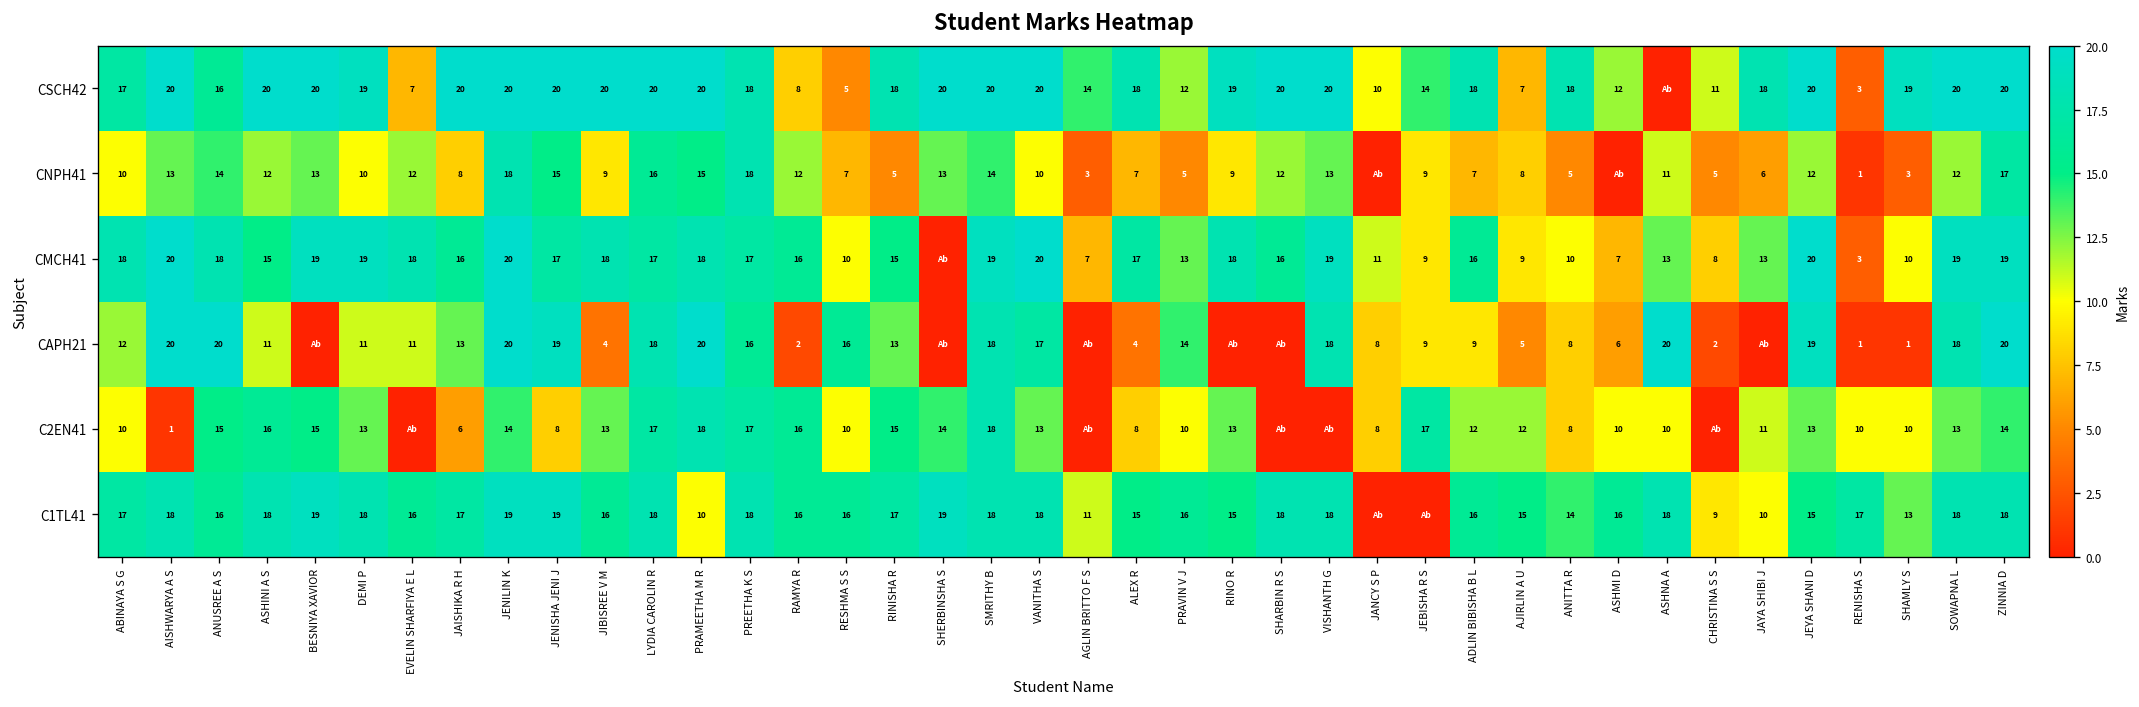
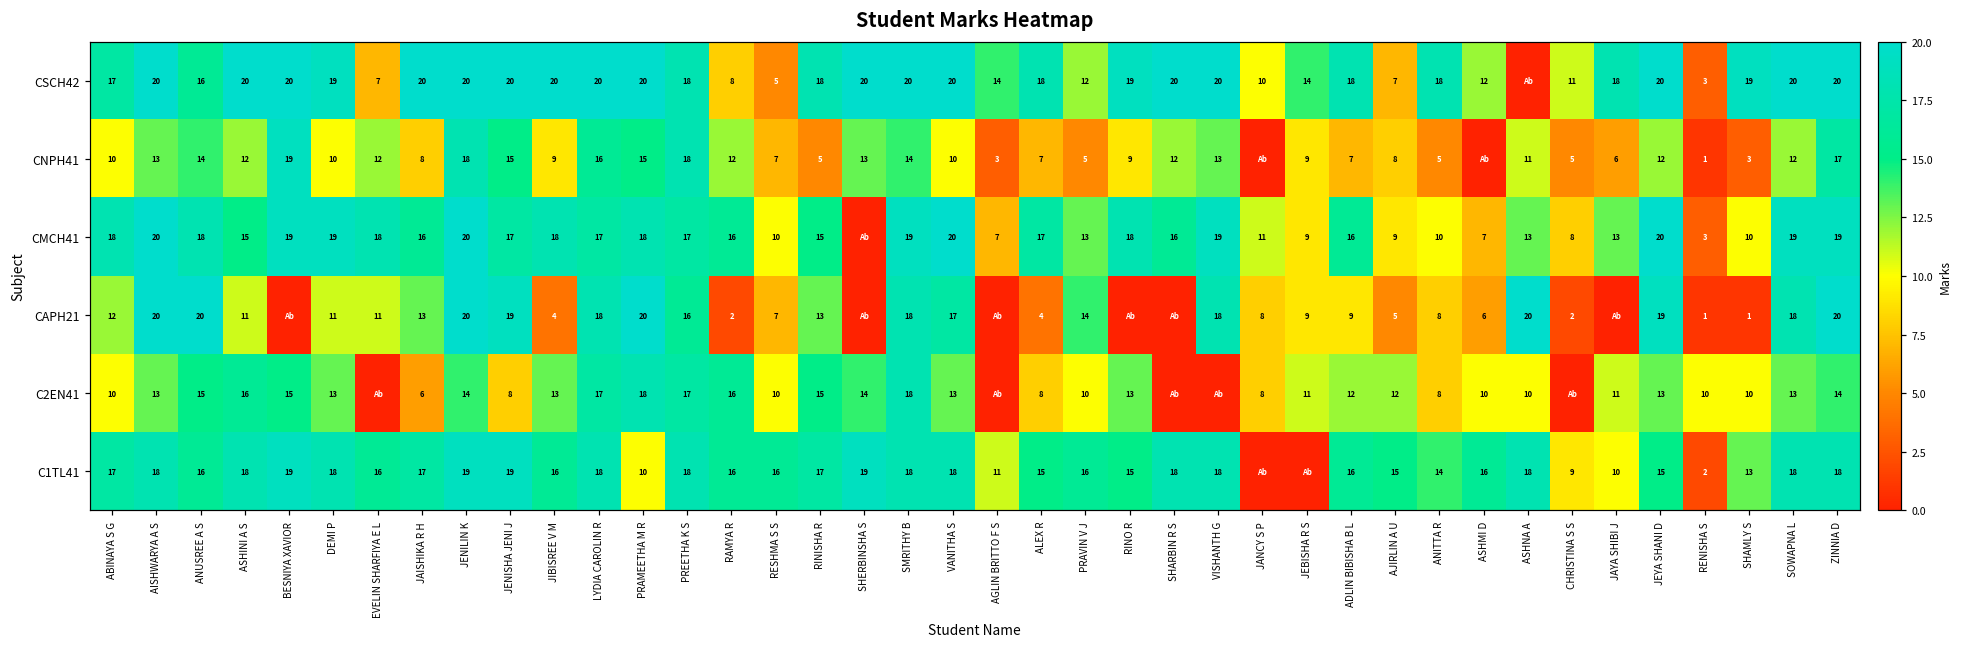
CNPH41, BESNIYA XAVIOR: 13 -> 19
CAPH21, RESHMA S S: 16 -> 7
C2EN41, AISHWARYA A S: 1 -> 13
C2EN41, JEBISHA R S: 17 -> 11
C1TL41, RENISHA S: 17 -> 2
